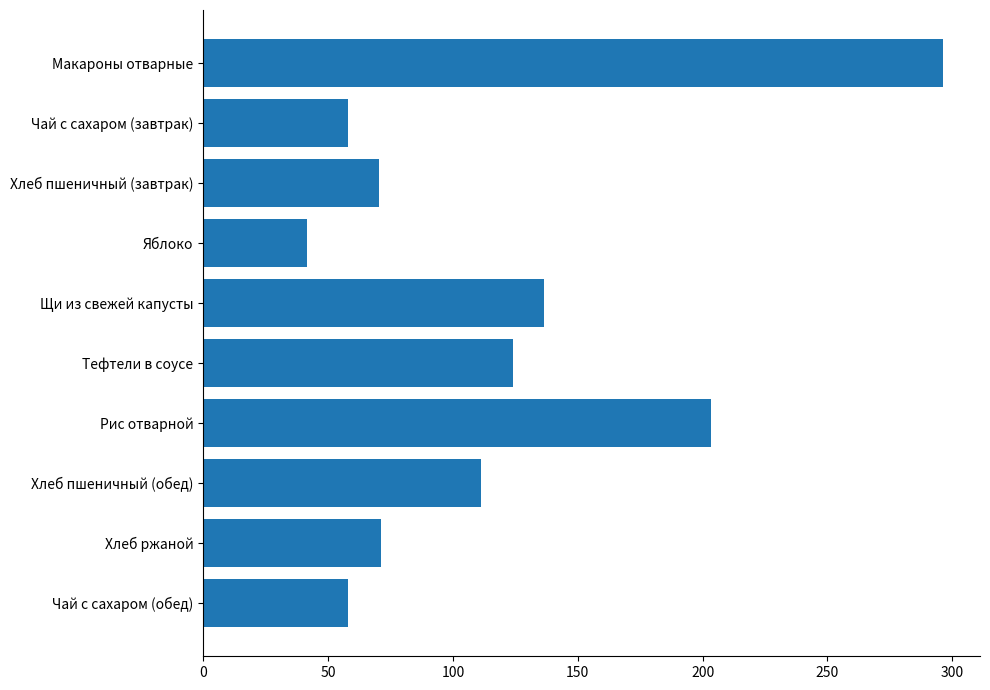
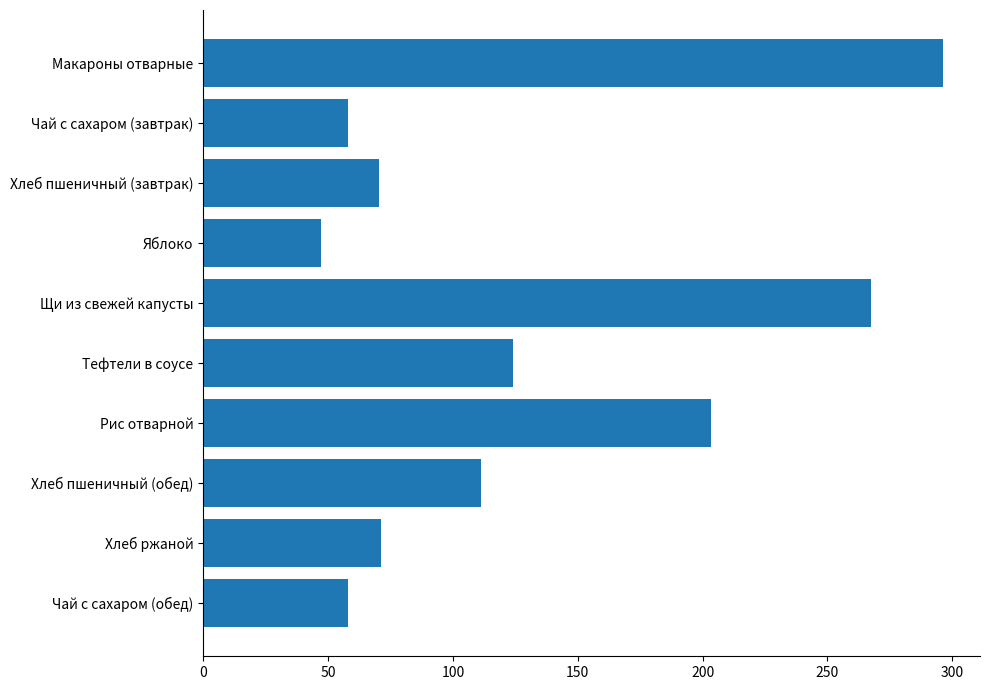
Яблоко: 42 -> 47
Щи из свежей капусты: 137 -> 267
